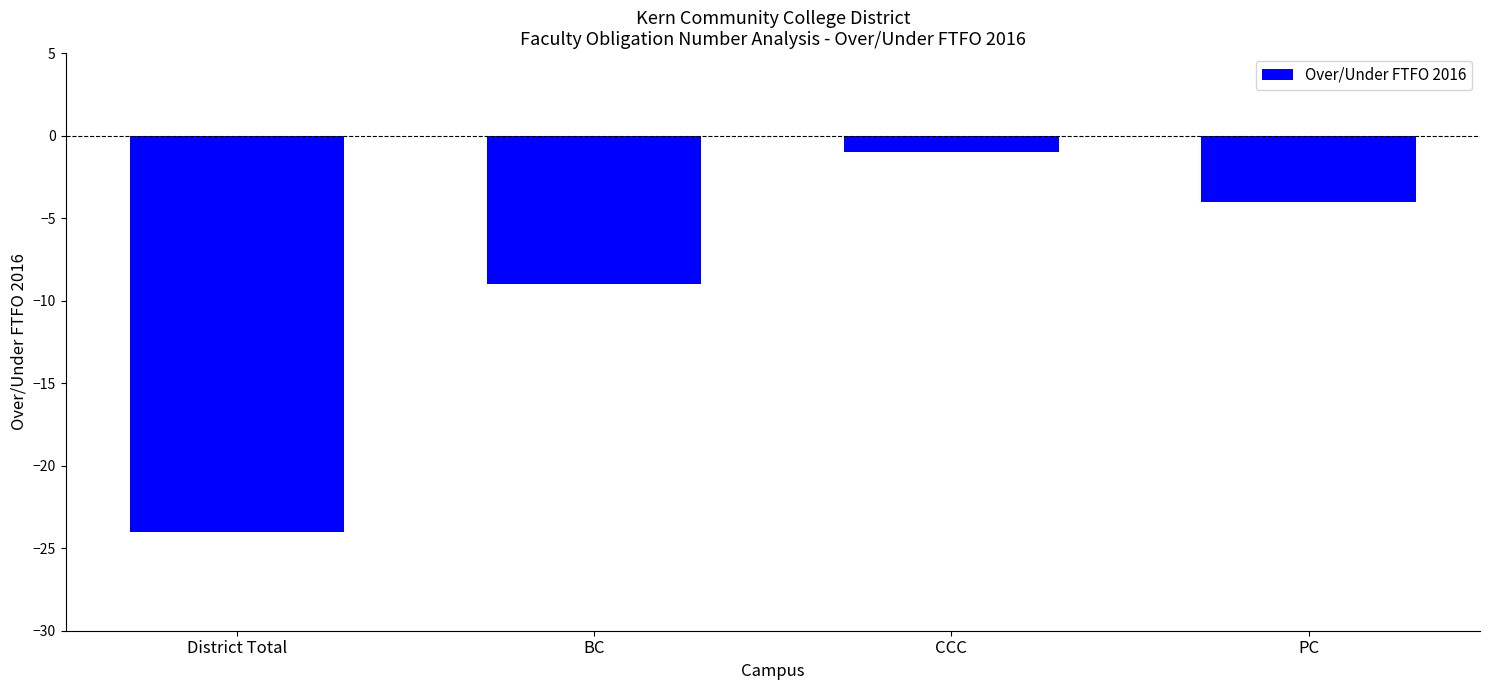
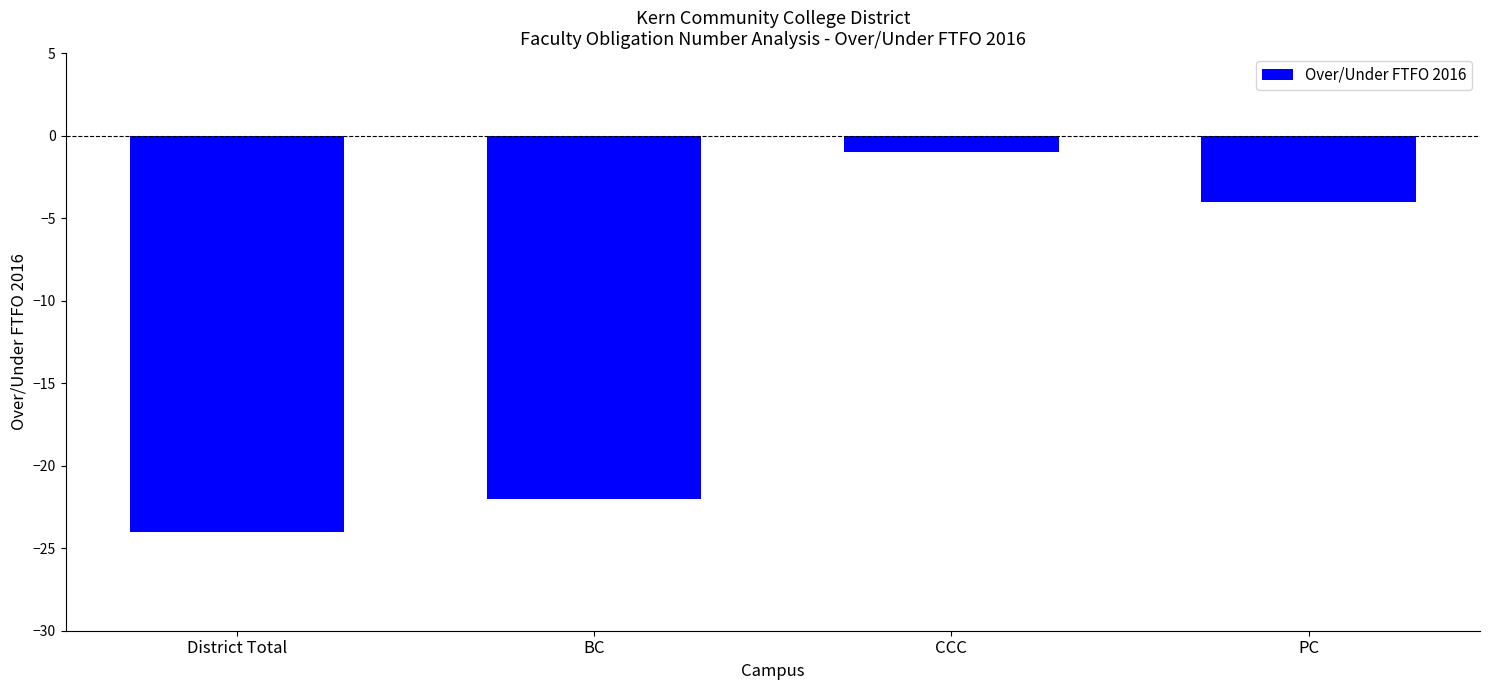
BC: -9 -> -22
